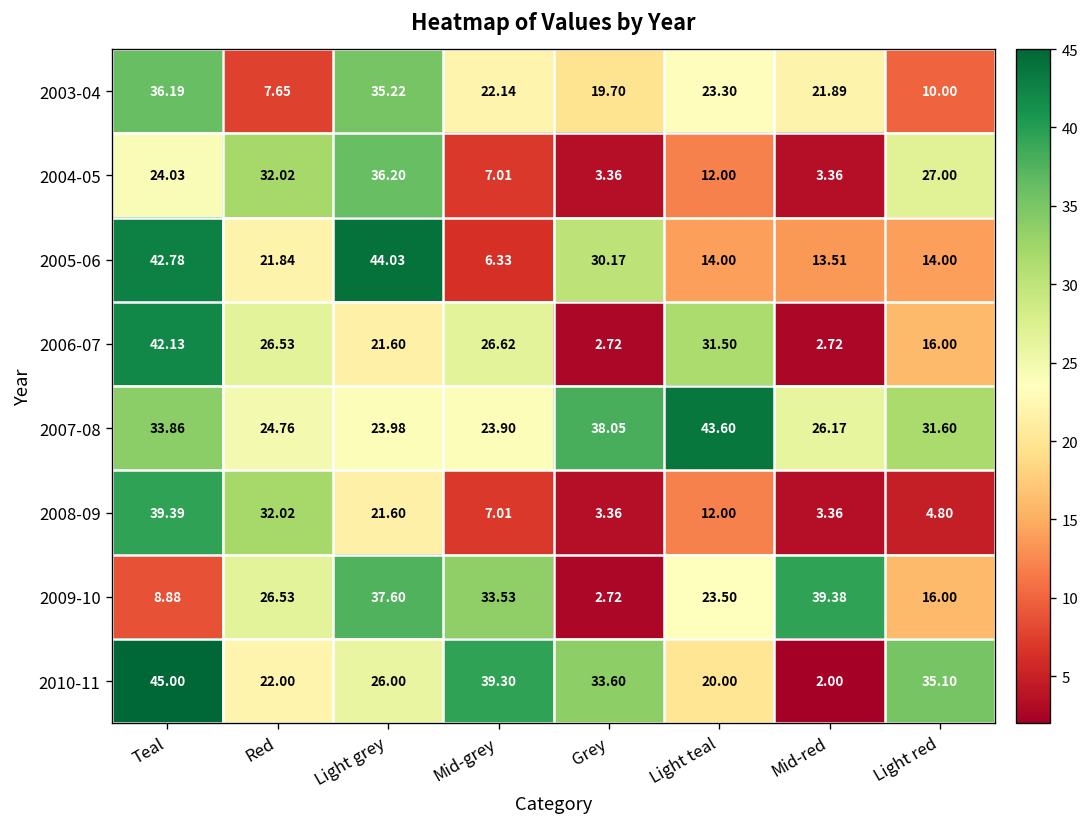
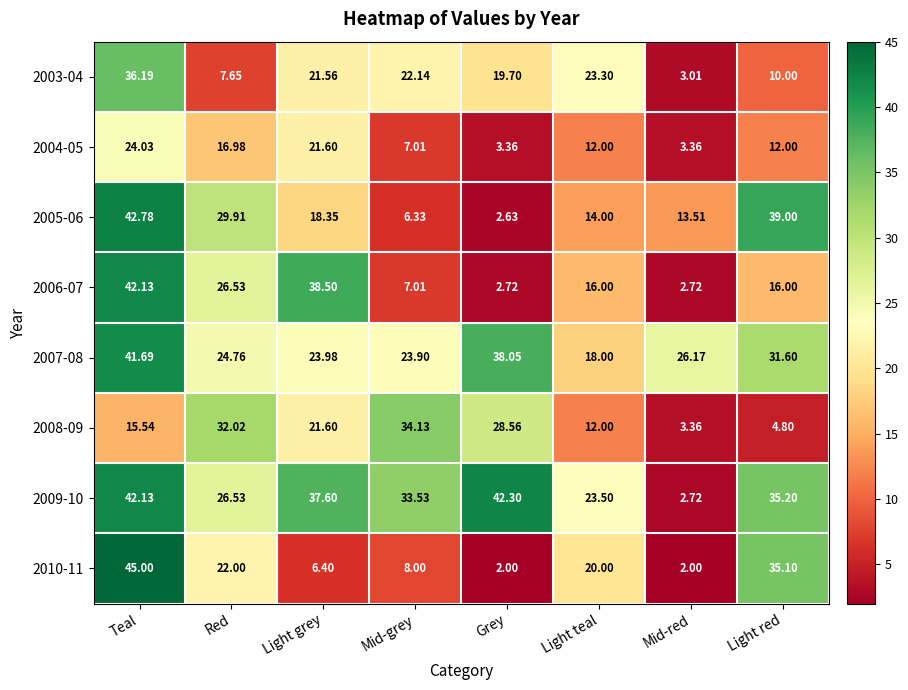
2003-04, Light grey: 35.22 -> 21.56
2003-04, Mid-red: 21.89 -> 3.01
2004-05, Red: 32.02 -> 16.98
2004-05, Light grey: 36.20 -> 21.60
2004-05, Light red: 27.00 -> 12.00
2005-06, Red: 21.84 -> 29.91
2005-06, Light grey: 44.03 -> 18.35
2005-06, Grey: 30.17 -> 2.63
2005-06, Light red: 14.00 -> 39.00
2006-07, Light grey: 21.60 -> 38.50
2006-07, Mid-grey: 26.62 -> 7.01
2006-07, Light teal: 31.50 -> 16.00
2007-08, Teal: 33.86 -> 41.69
2007-08, Light teal: 43.60 -> 18.00
2008-09, Teal: 39.39 -> 15.54
2008-09, Mid-grey: 7.01 -> 34.13
2008-09, Grey: 3.36 -> 28.56
2009-10, Teal: 8.88 -> 42.13
2009-10, Grey: 2.72 -> 42.30
2009-10, Mid-red: 39.38 -> 2.72
2009-10, Light red: 16.00 -> 35.20
2010-11, Light grey: 26.00 -> 6.40
2010-11, Mid-grey: 39.30 -> 8.00
2010-11, Grey: 33.60 -> 2.00
